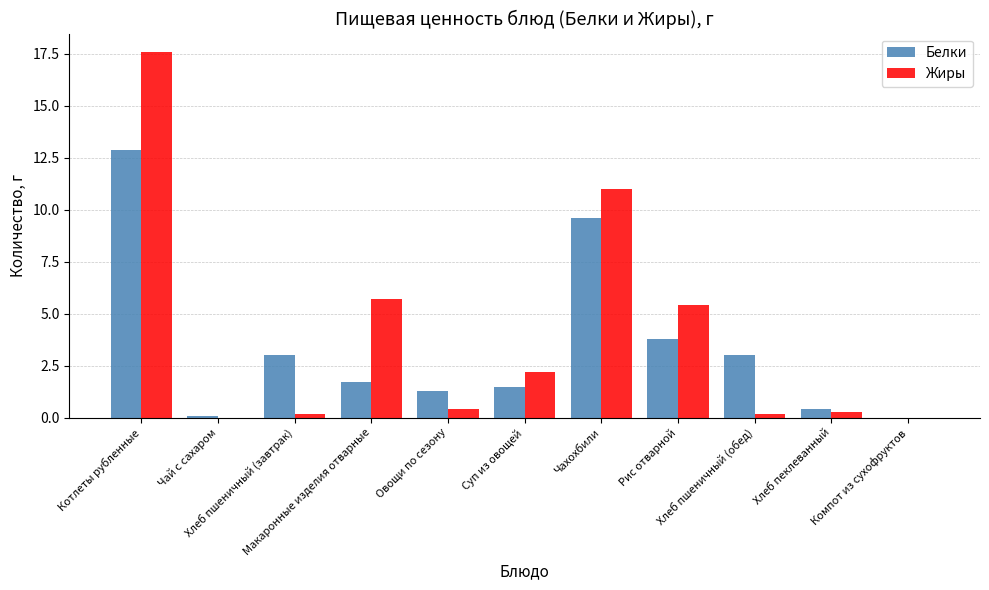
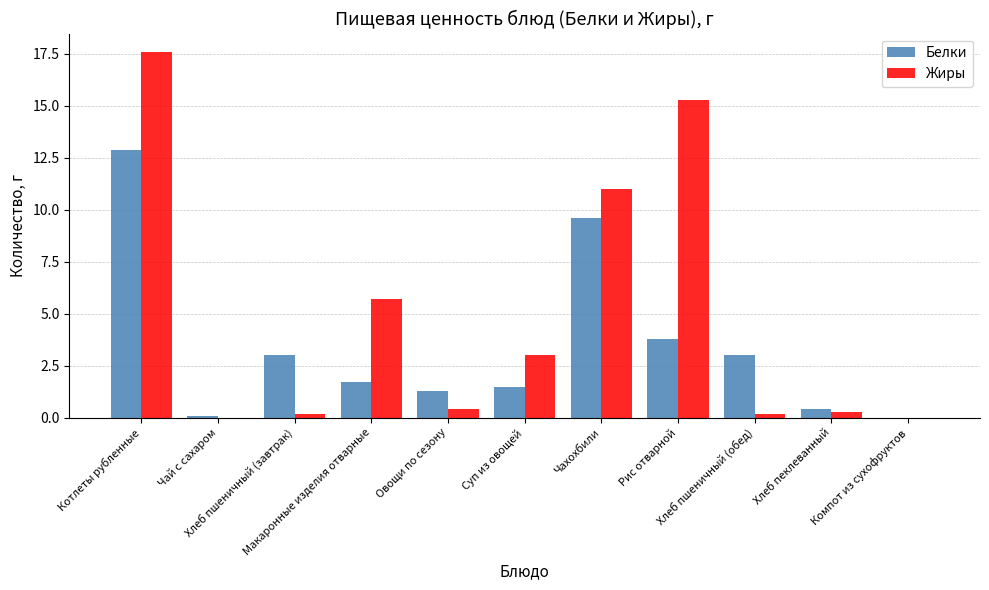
Жиры, Суп из овощей: 2.2 -> 3.0
Жиры, Рис отварной: 5.4 -> 15.3
